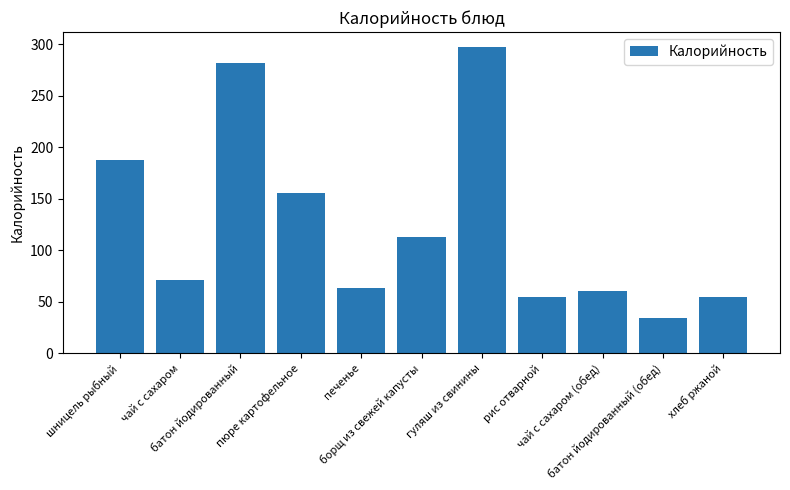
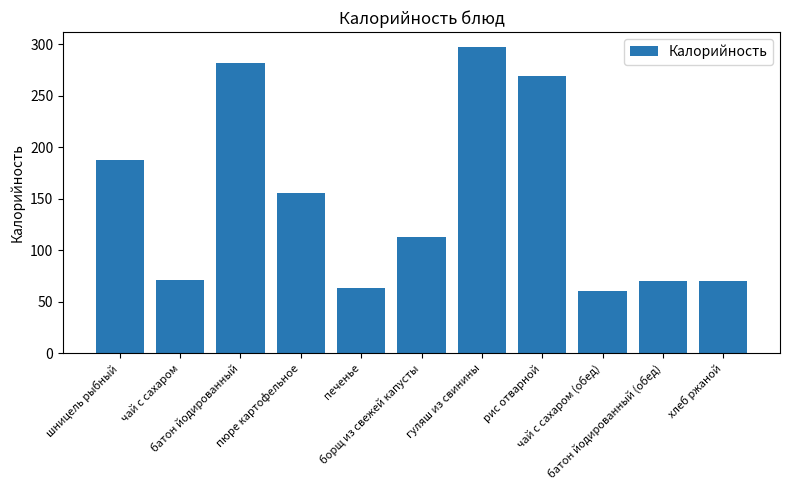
рис отварной: 55 -> 269
батон йодированный (обед): 34 -> 70
хлеб ржаной: 55 -> 70
